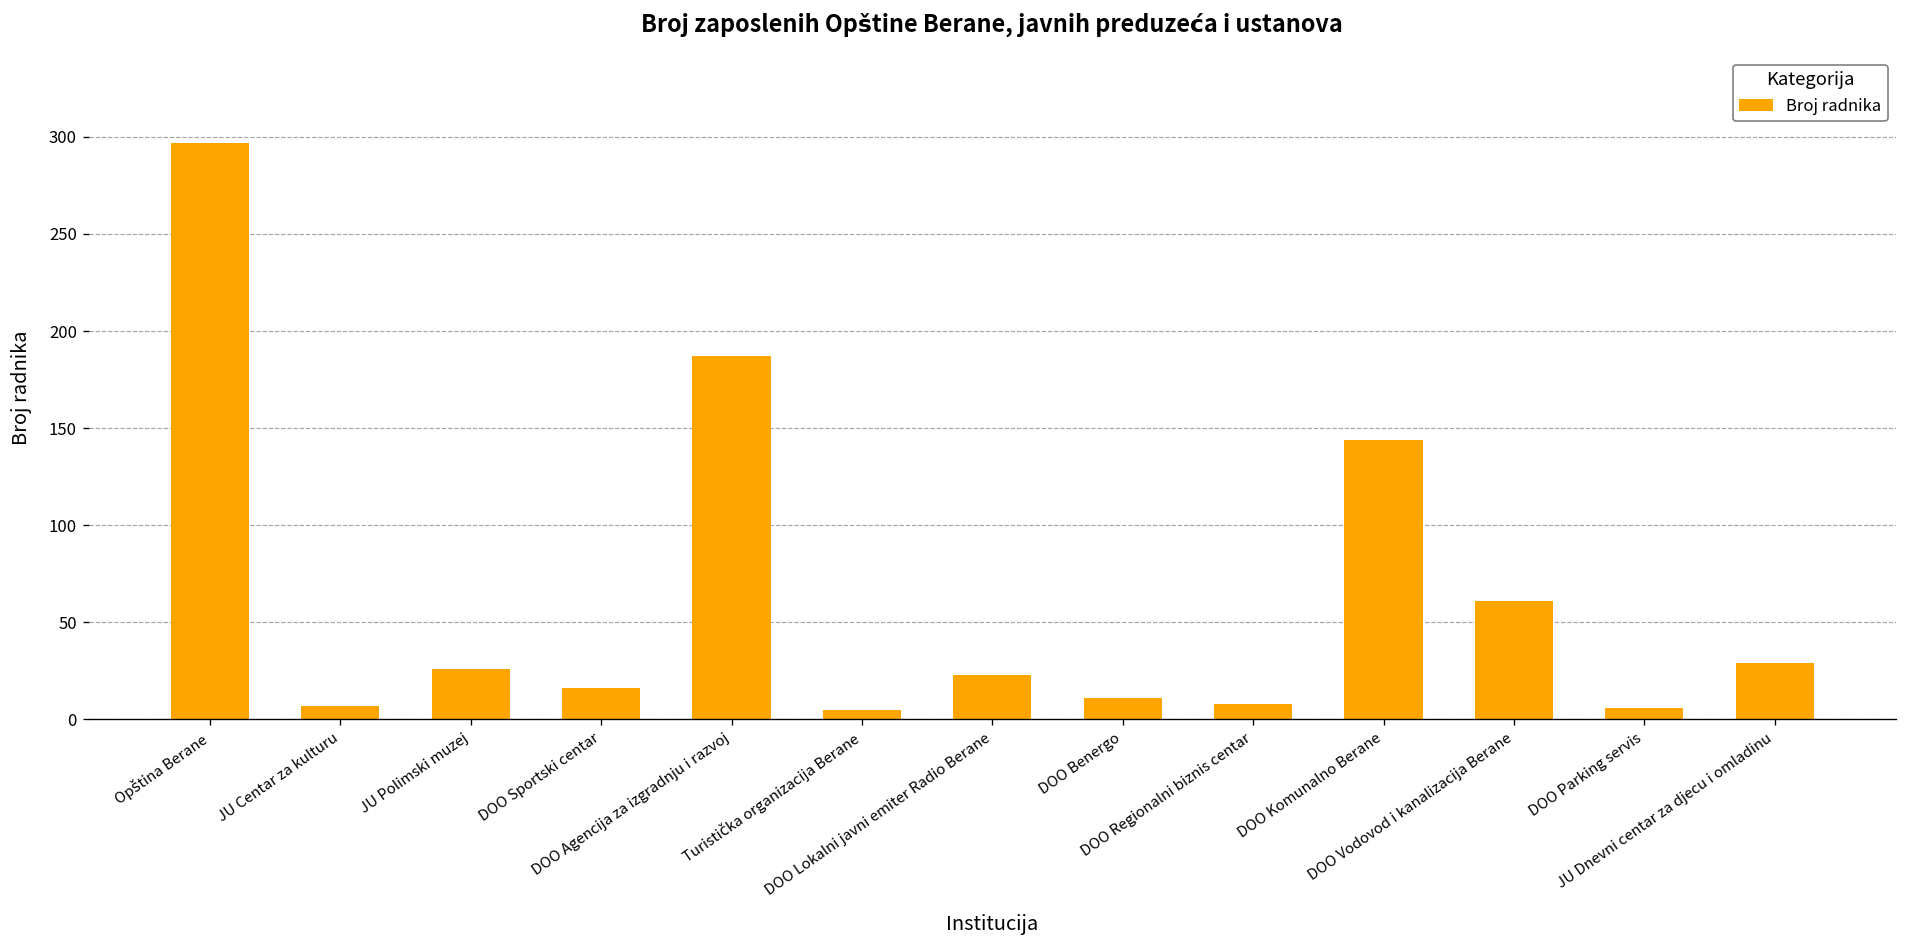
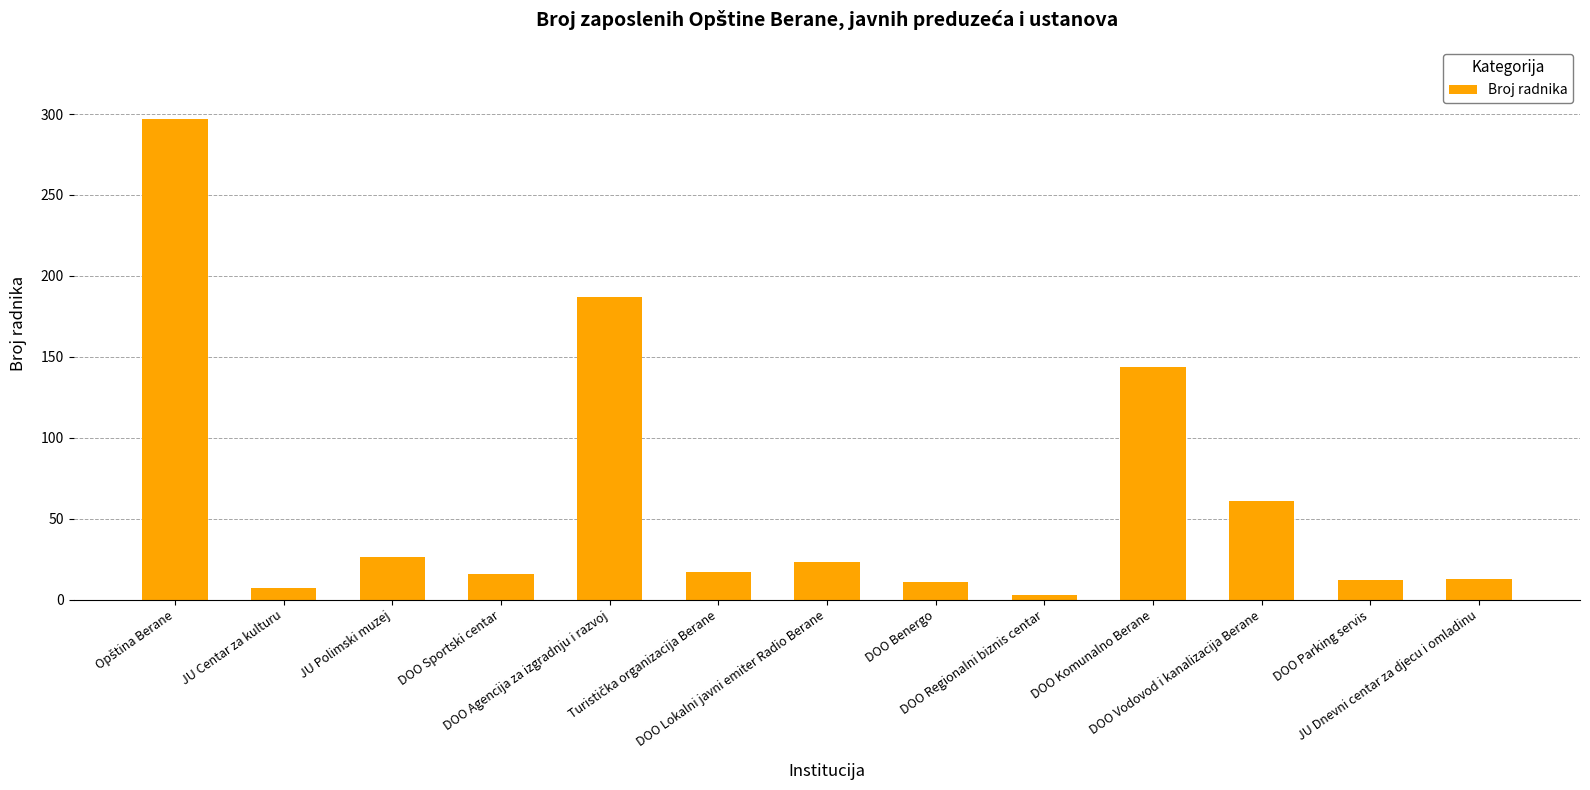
Turistička organizacija Berane: 5 -> 17
DOO Regionalni biznis centar: 8 -> 3
DOO Parking servis: 6 -> 12
JU Dnevni centar za djecu i omladinu: 29 -> 13
